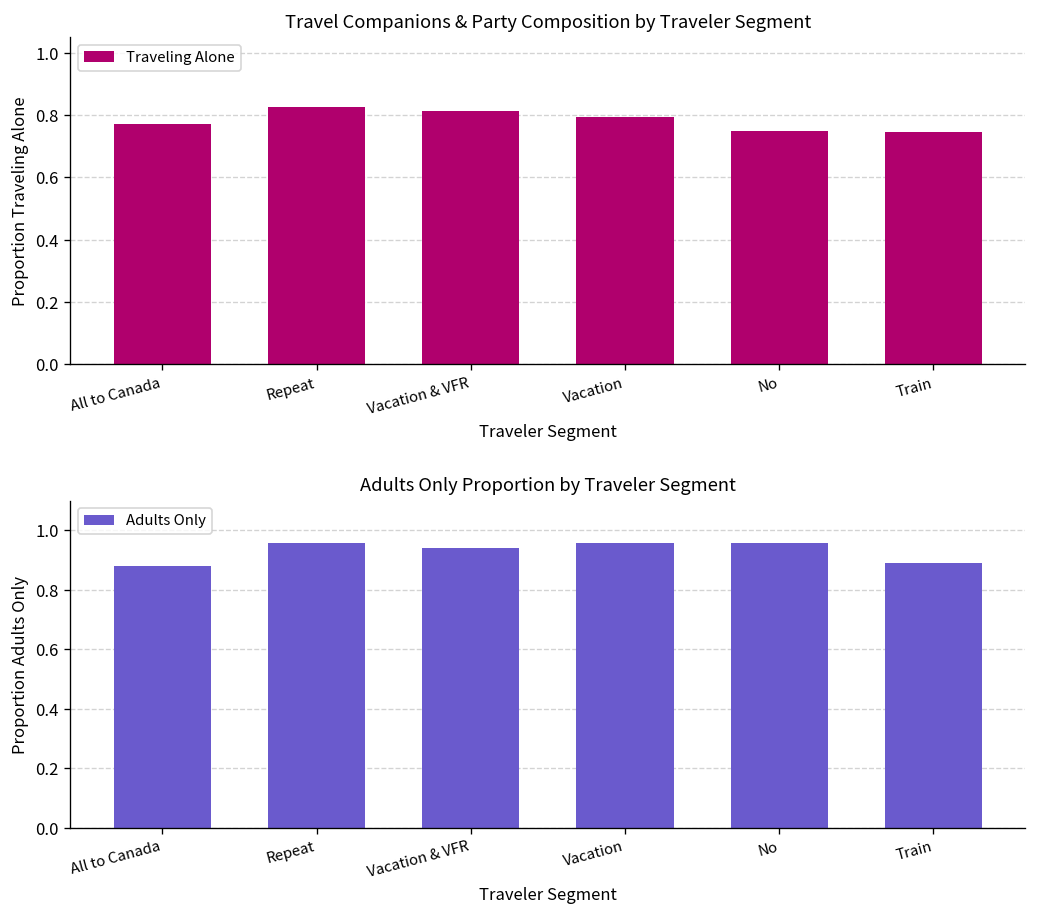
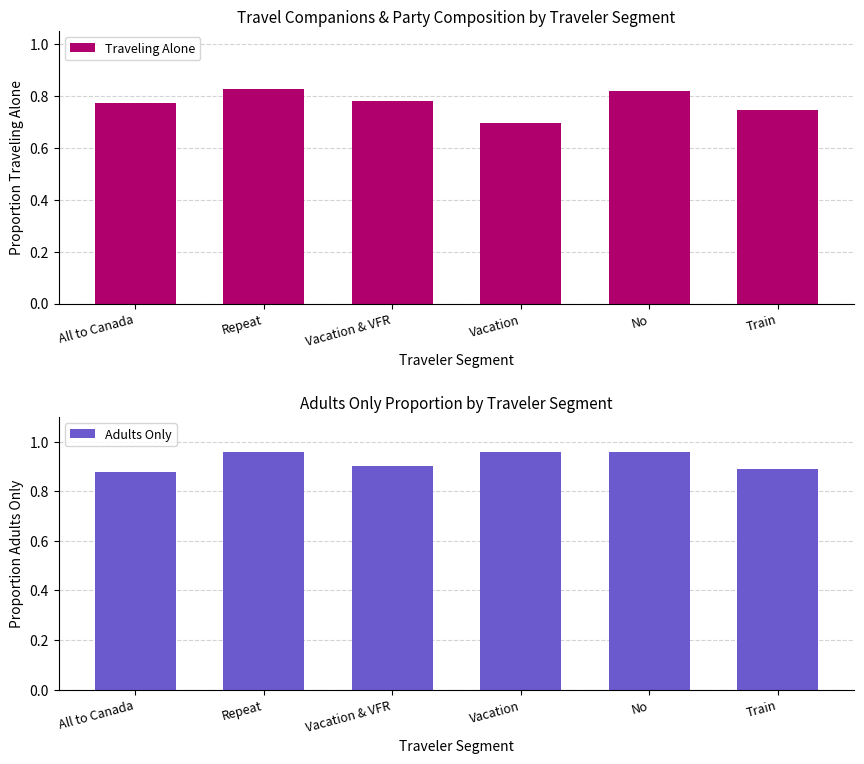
Travel Companions & Party Composition by Traveler Segment, Vacation & VFR: 0.81 -> 0.78
Travel Companions & Party Composition by Traveler Segment, Vacation: 0.79 -> 0.70
Travel Companions & Party Composition by Traveler Segment, No: 0.75 -> 0.82
Adults Only Proportion by Traveler Segment, Vacation & VFR: 0.94 -> 0.90
